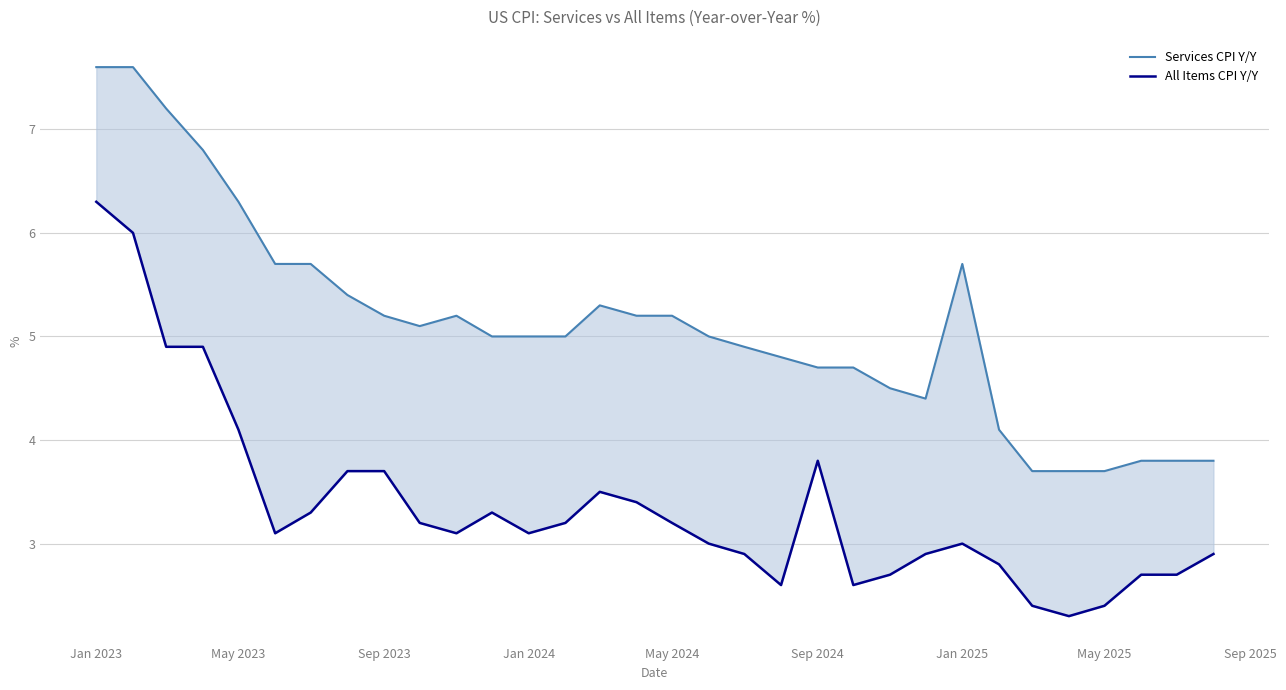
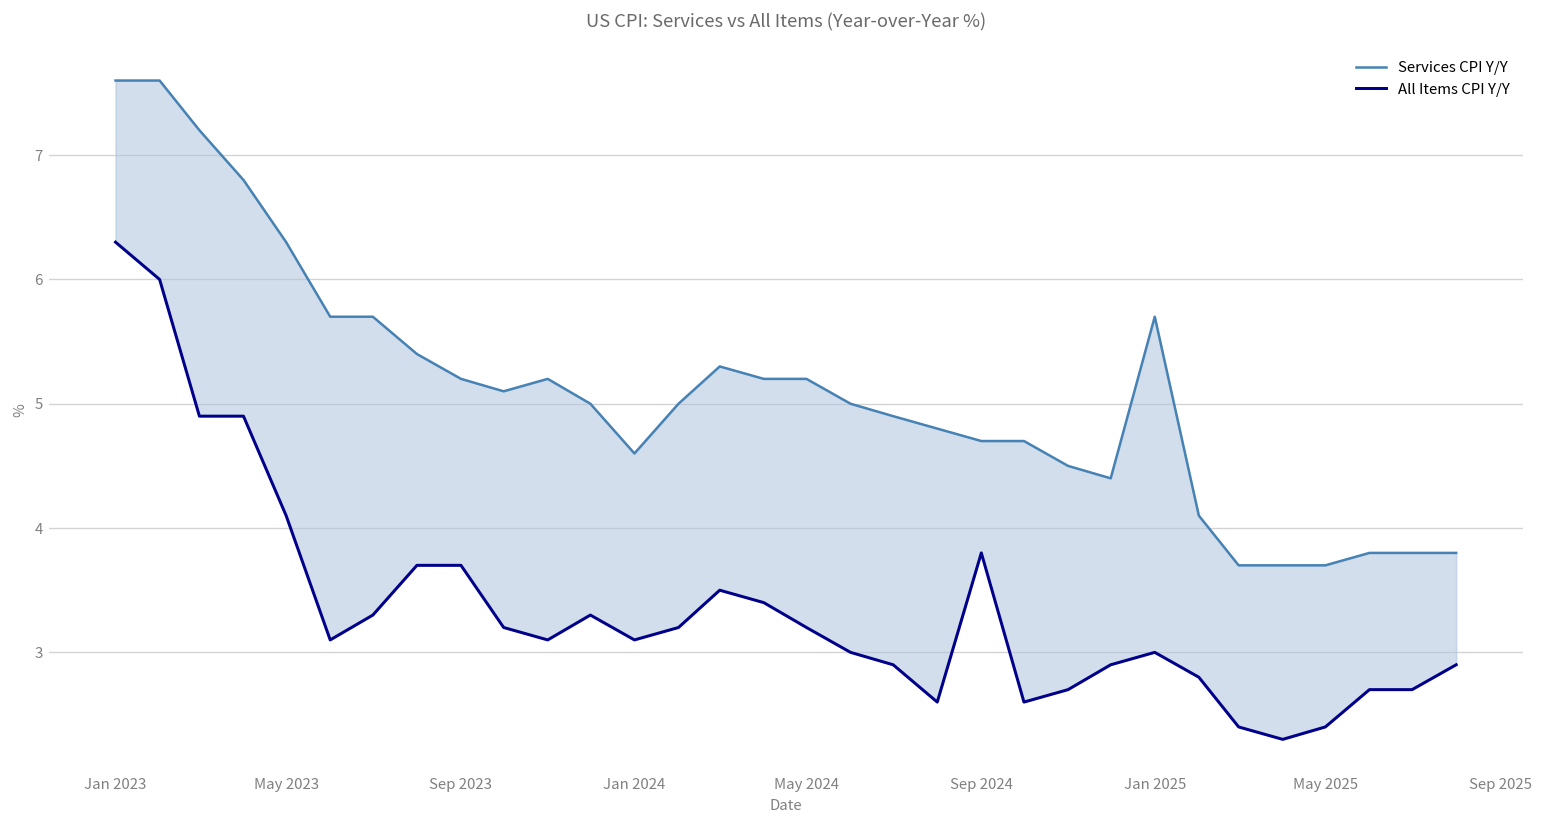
Services CPI Y/Y, Jan 2024: 5.0 -> 4.6
